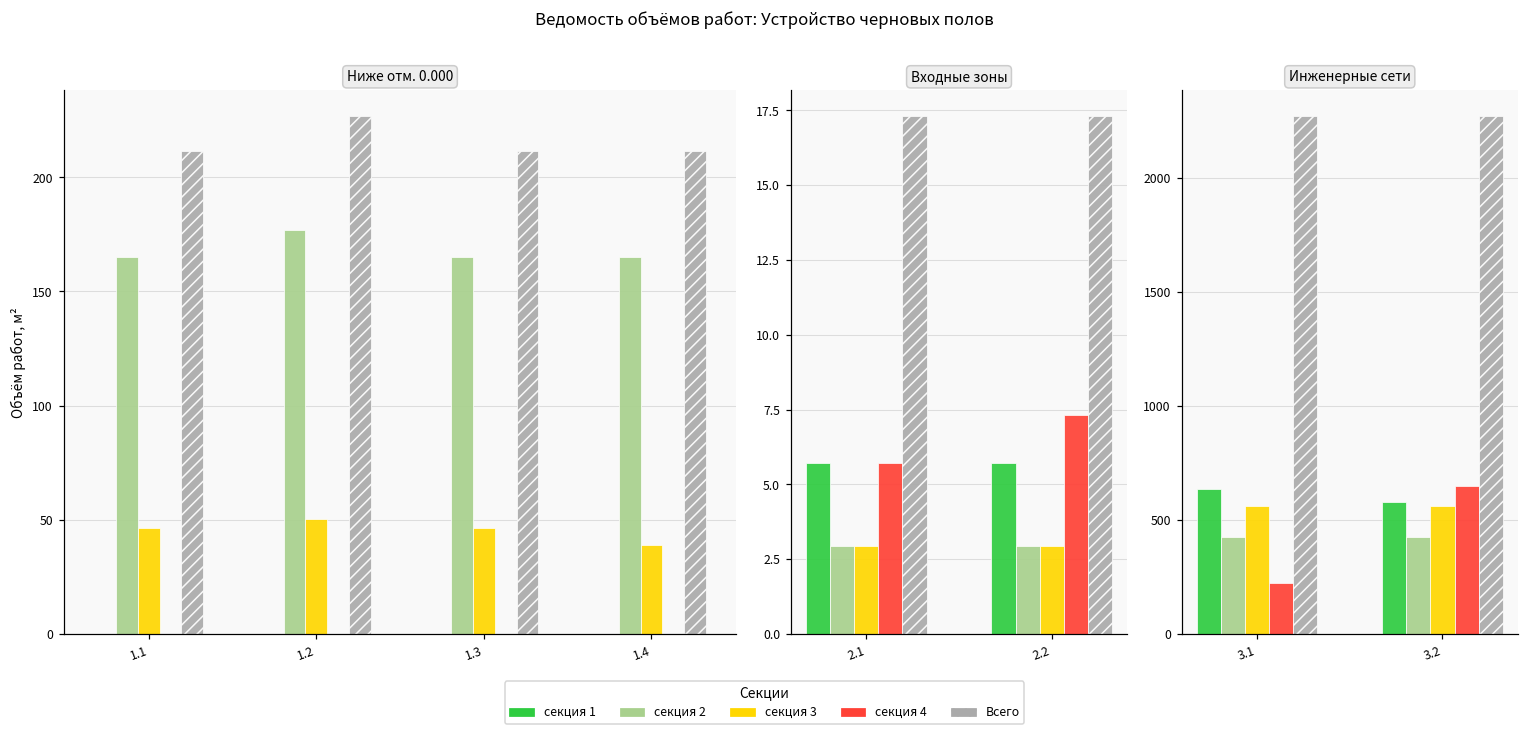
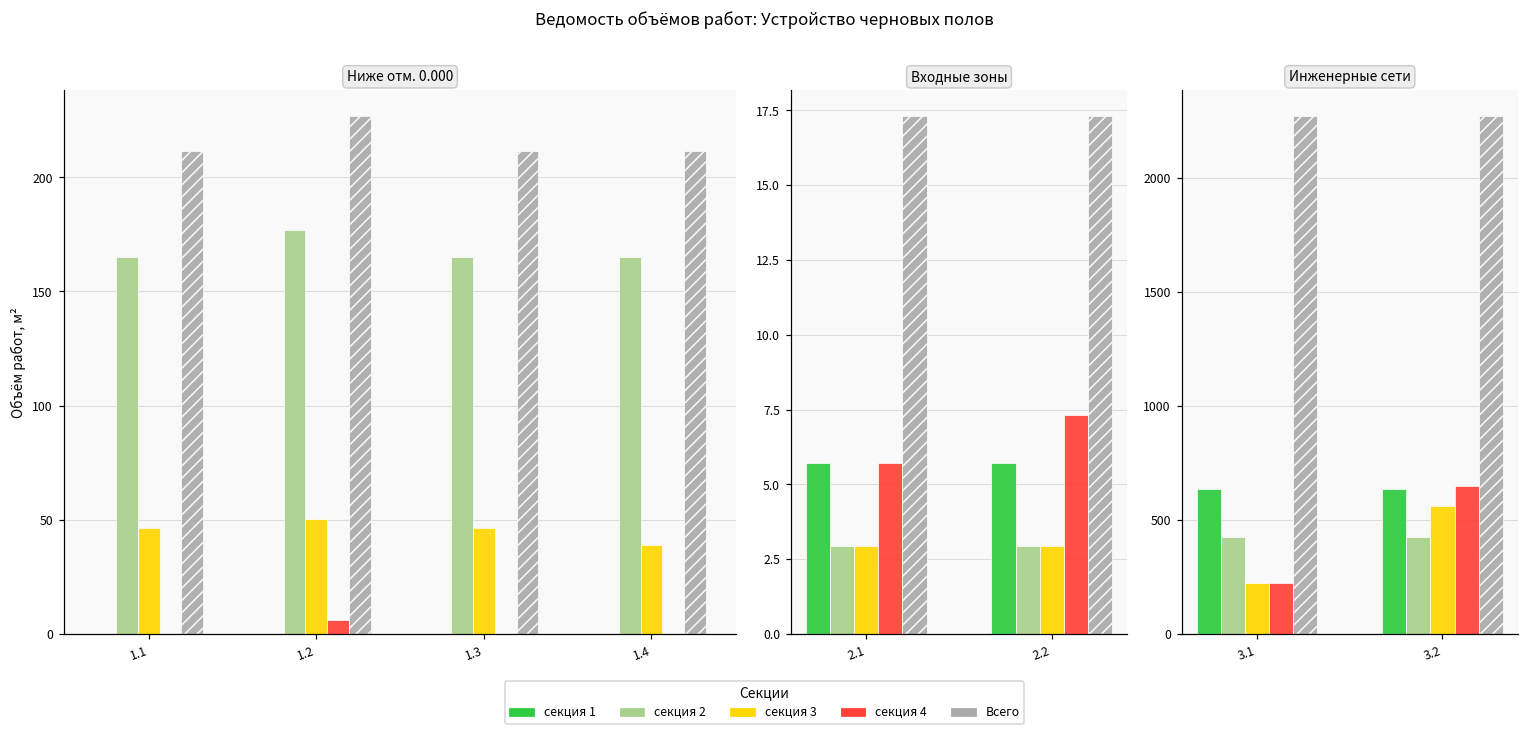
Ниже отм. 0.000, секция 4, 1.2: 0 -> 6
Инженерные сети, секция 3, 3.1: 560 -> 220
Инженерные сети, секция 1, 3.2: 580 -> 640
